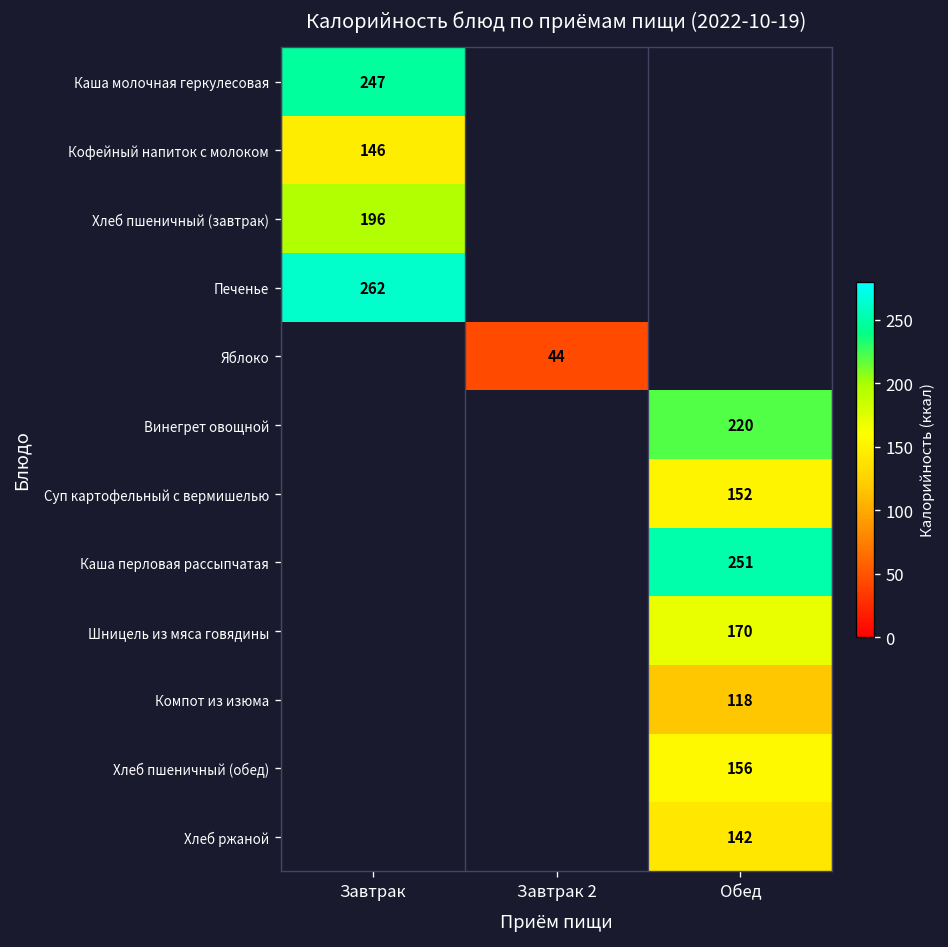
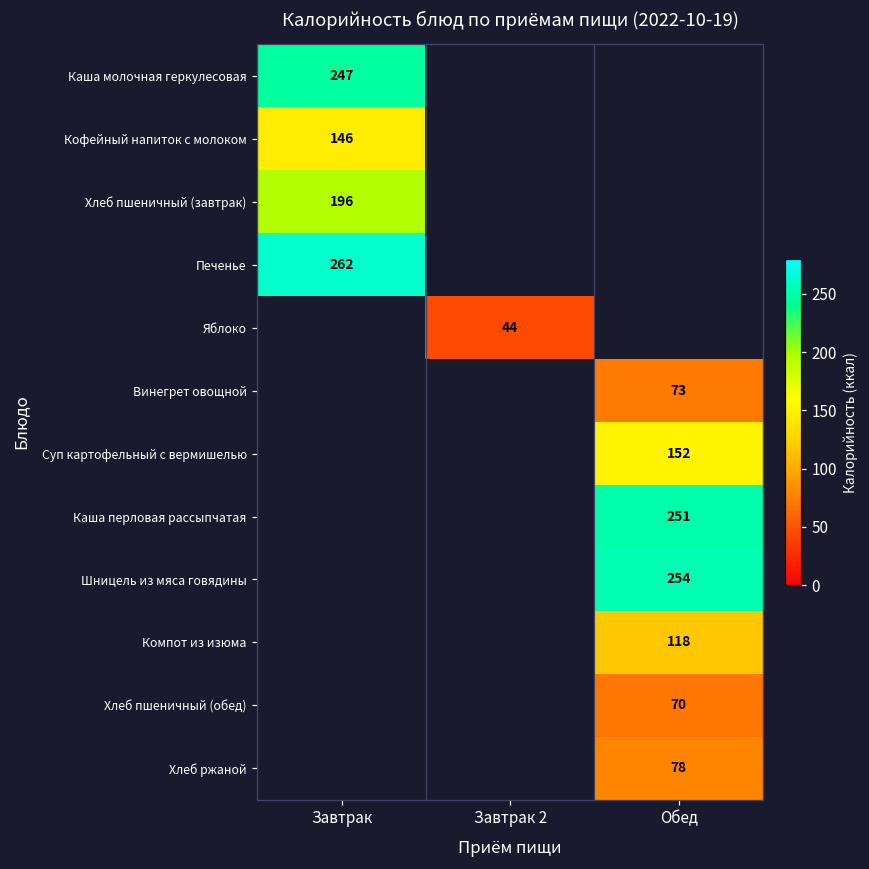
Винегрет овощной, Обед: 220 -> 73
Шницель из мяса говядины, Обед: 170 -> 254
Хлеб пшеничный (обед), Обед: 156 -> 70
Хлеб ржаной, Обед: 142 -> 78
